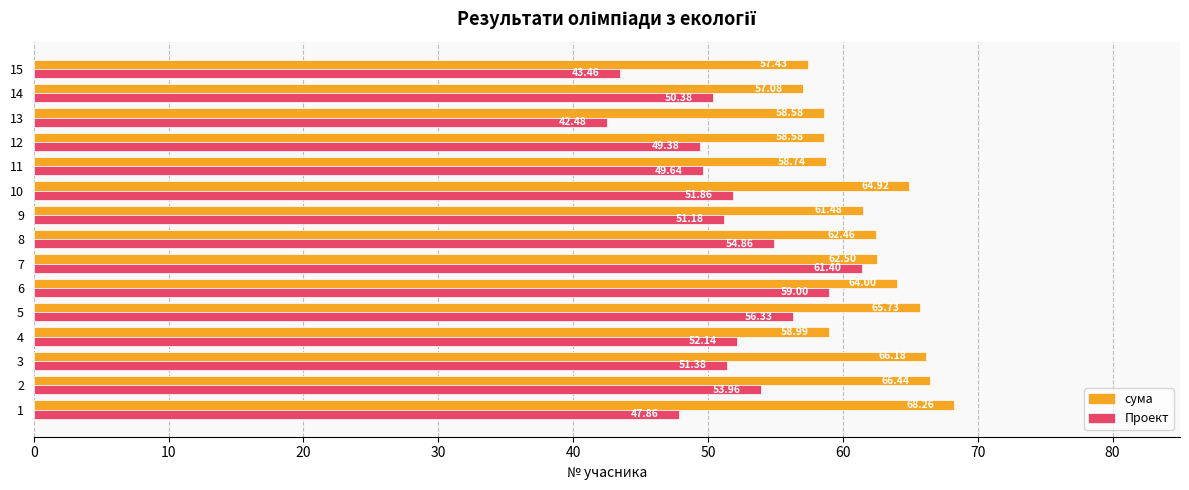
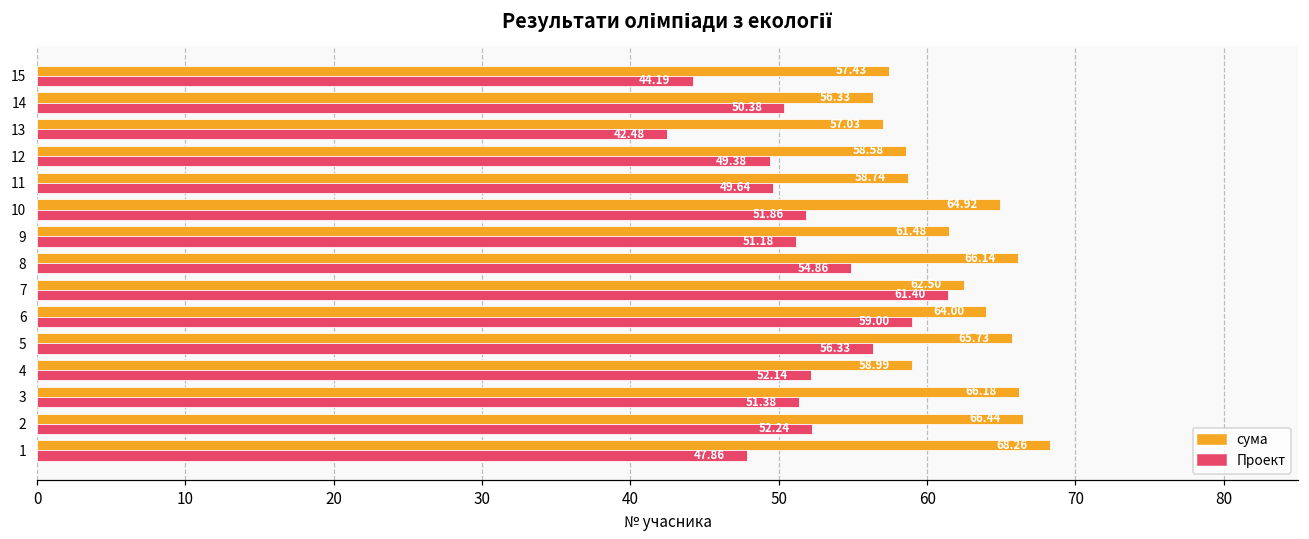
Проект, 15: 43.46 -> 44.19
сума, 14: 57.08 -> 56.33
сума, 13: 58.58 -> 57.03
сума, 8: 62.46 -> 66.14
Проект, 2: 53.96 -> 52.24
